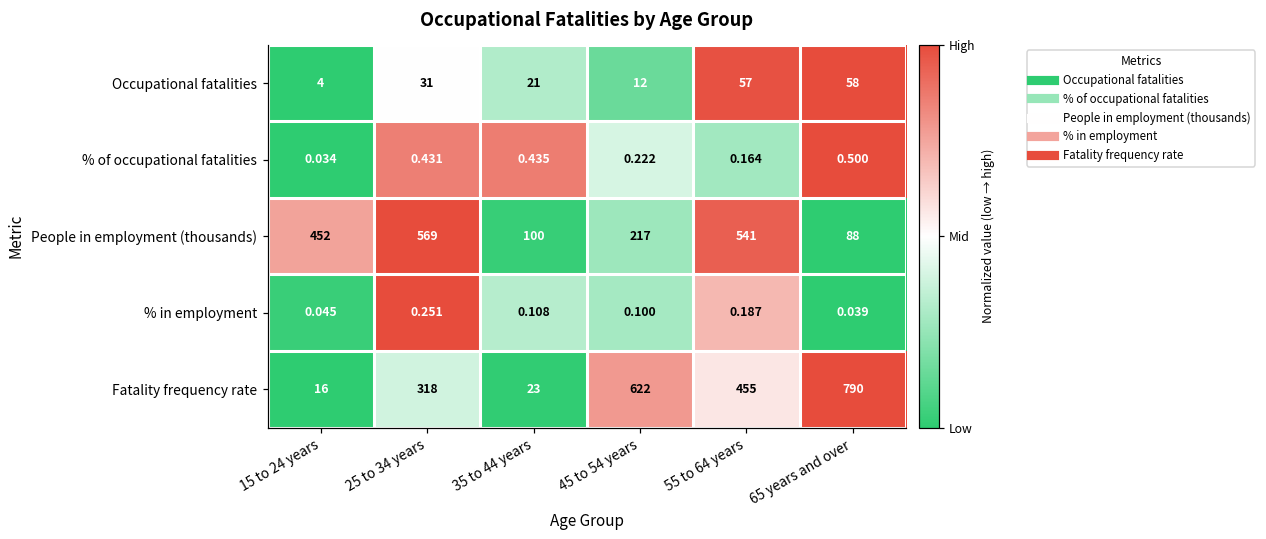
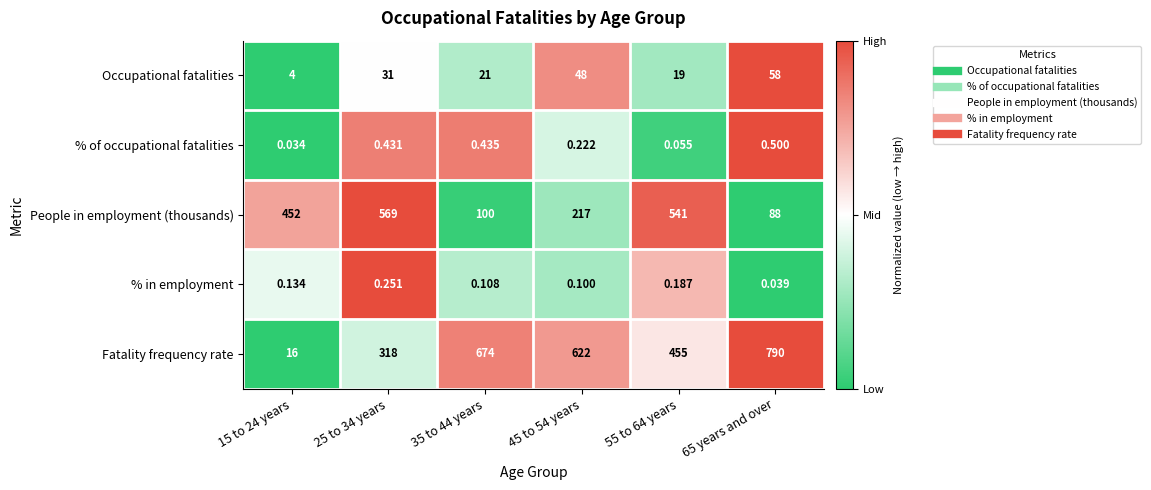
Occupational fatalities, 45 to 54 years: 12 -> 48
Occupational fatalities, 55 to 64 years: 57 -> 19
% of occupational fatalities, 55 to 64 years: 0.164 -> 0.055
% in employment, 15 to 24 years: 0.045 -> 0.134
Fatality frequency rate, 35 to 44 years: 23 -> 674
